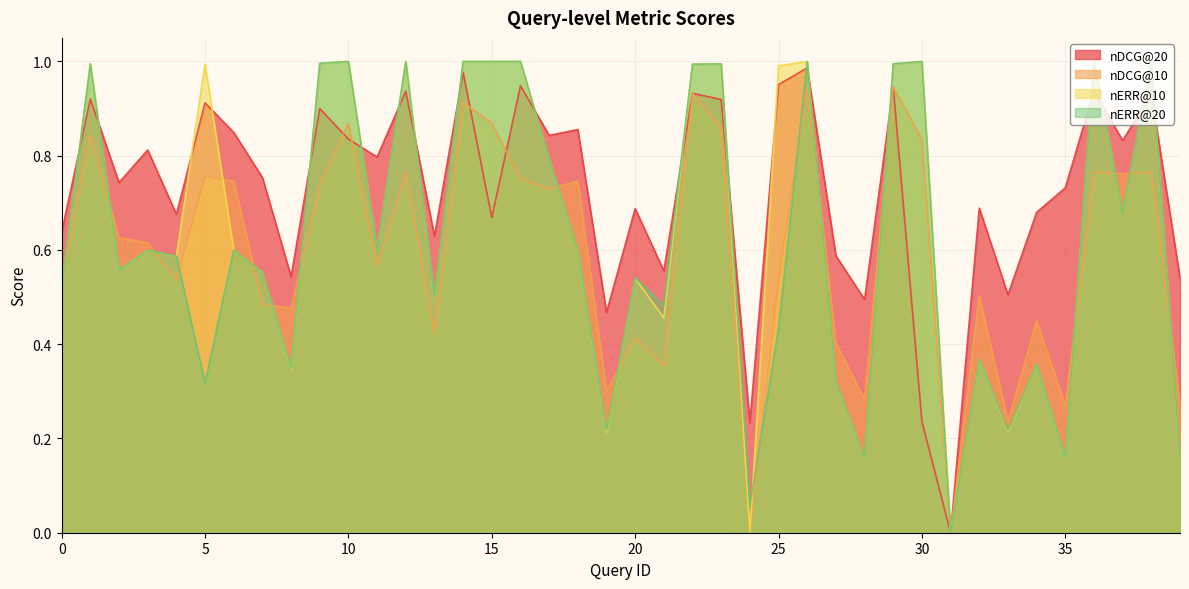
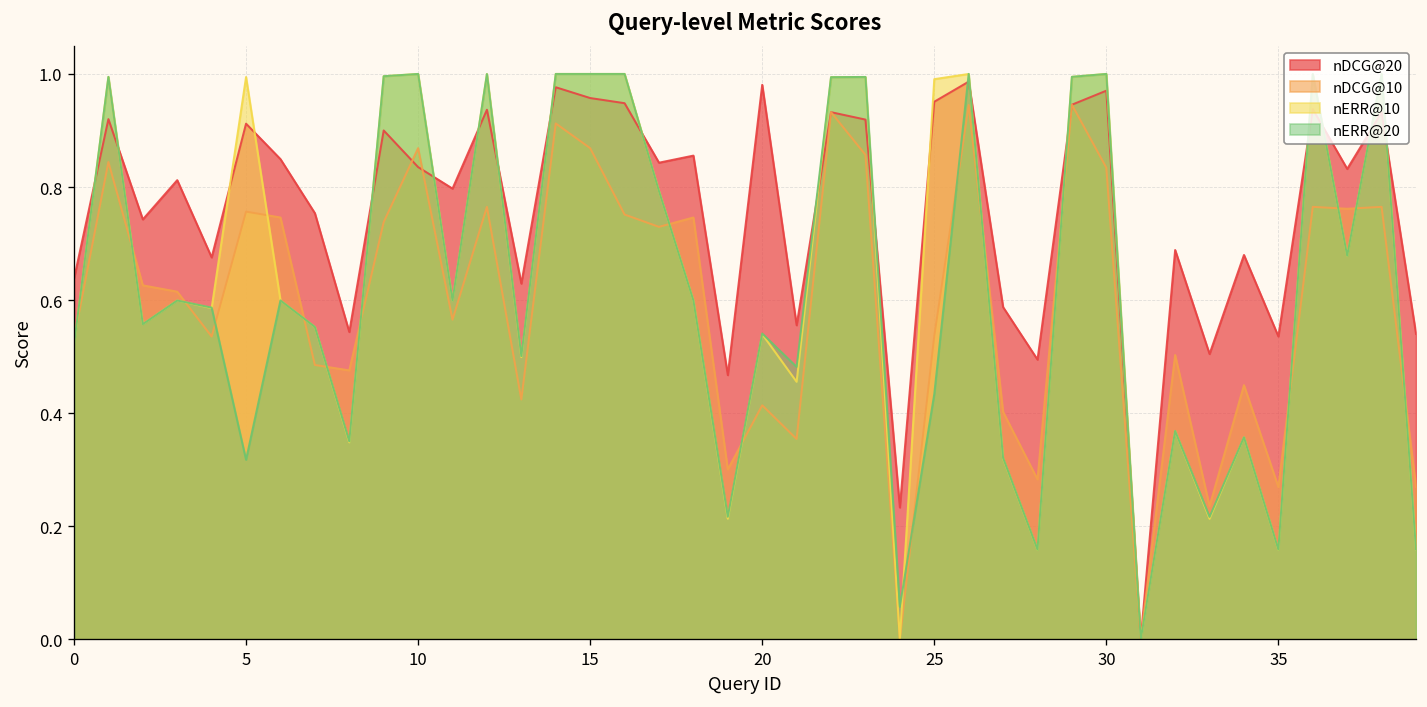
nDCG@20, 15: 0.67 -> 0.96
nDCG@20, 20: 0.69 -> 0.98
nDCG@20, 30: 0.24 -> 0.97
nDCG@20, 35: 0.73 -> 0.54
